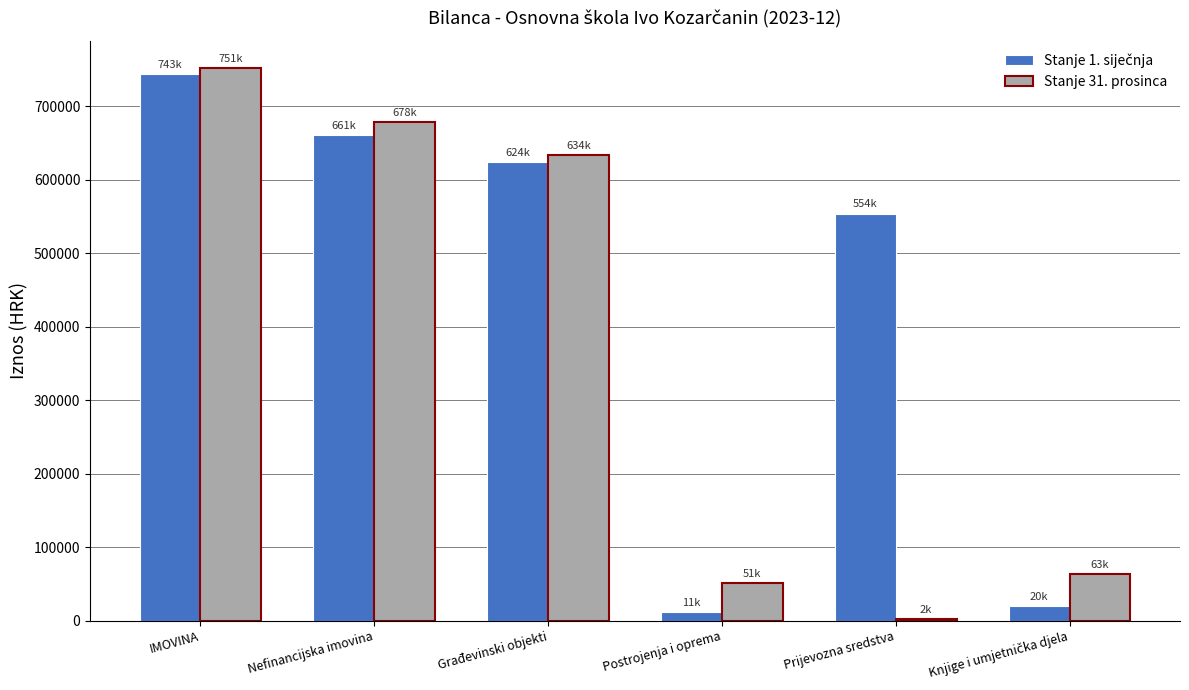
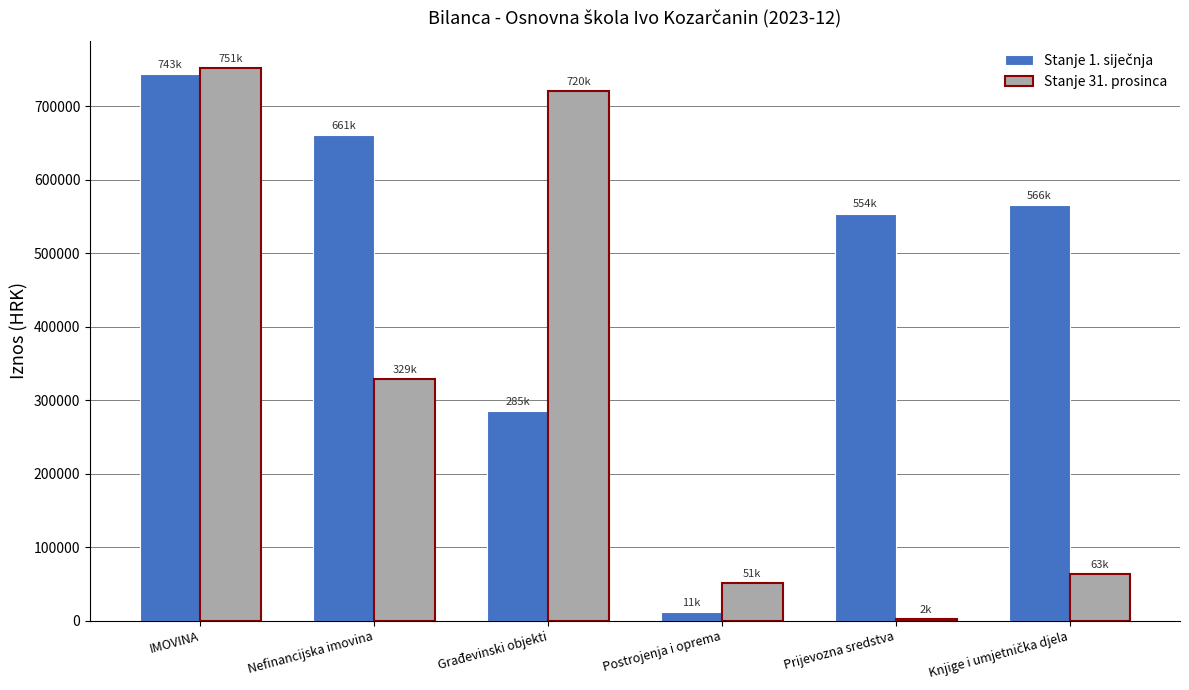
Stanje 31. prosinca, Nefinancijska imovina: 678k -> 329k
Stanje 1. siječnja, Građevinski objekti: 624k -> 285k
Stanje 31. prosinca, Građevinski objekti: 634k -> 720k
Stanje 1. siječnja, Knjige i umjetnička djela: 20k -> 566k
